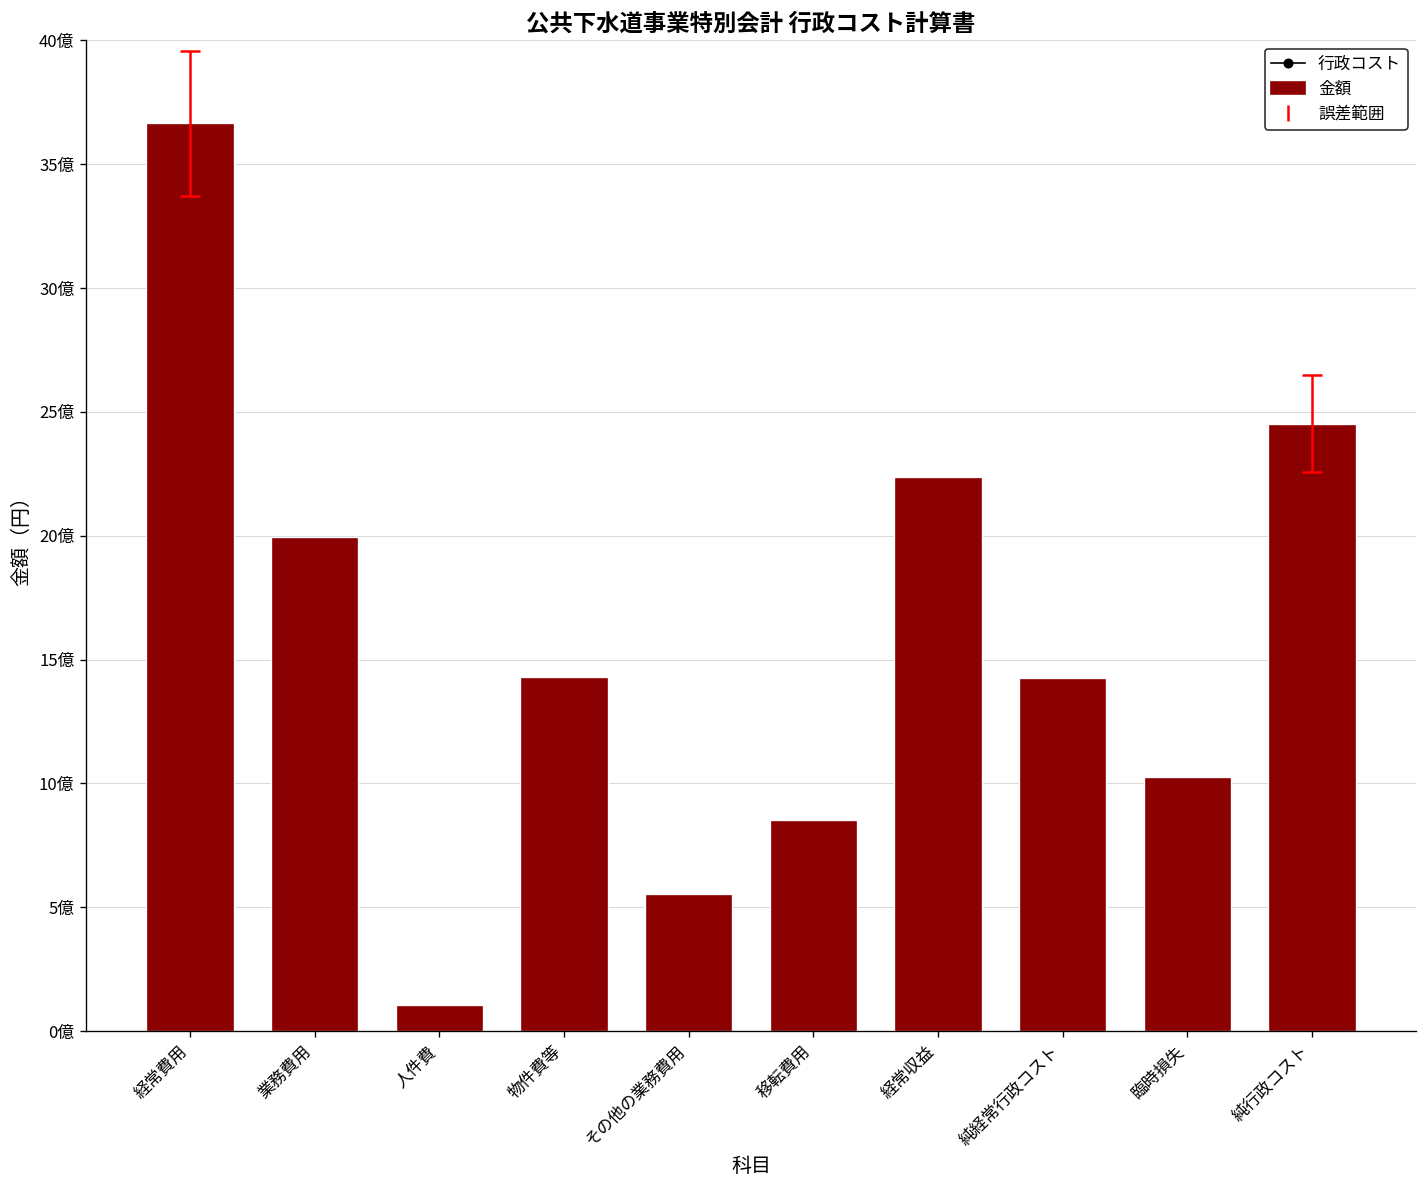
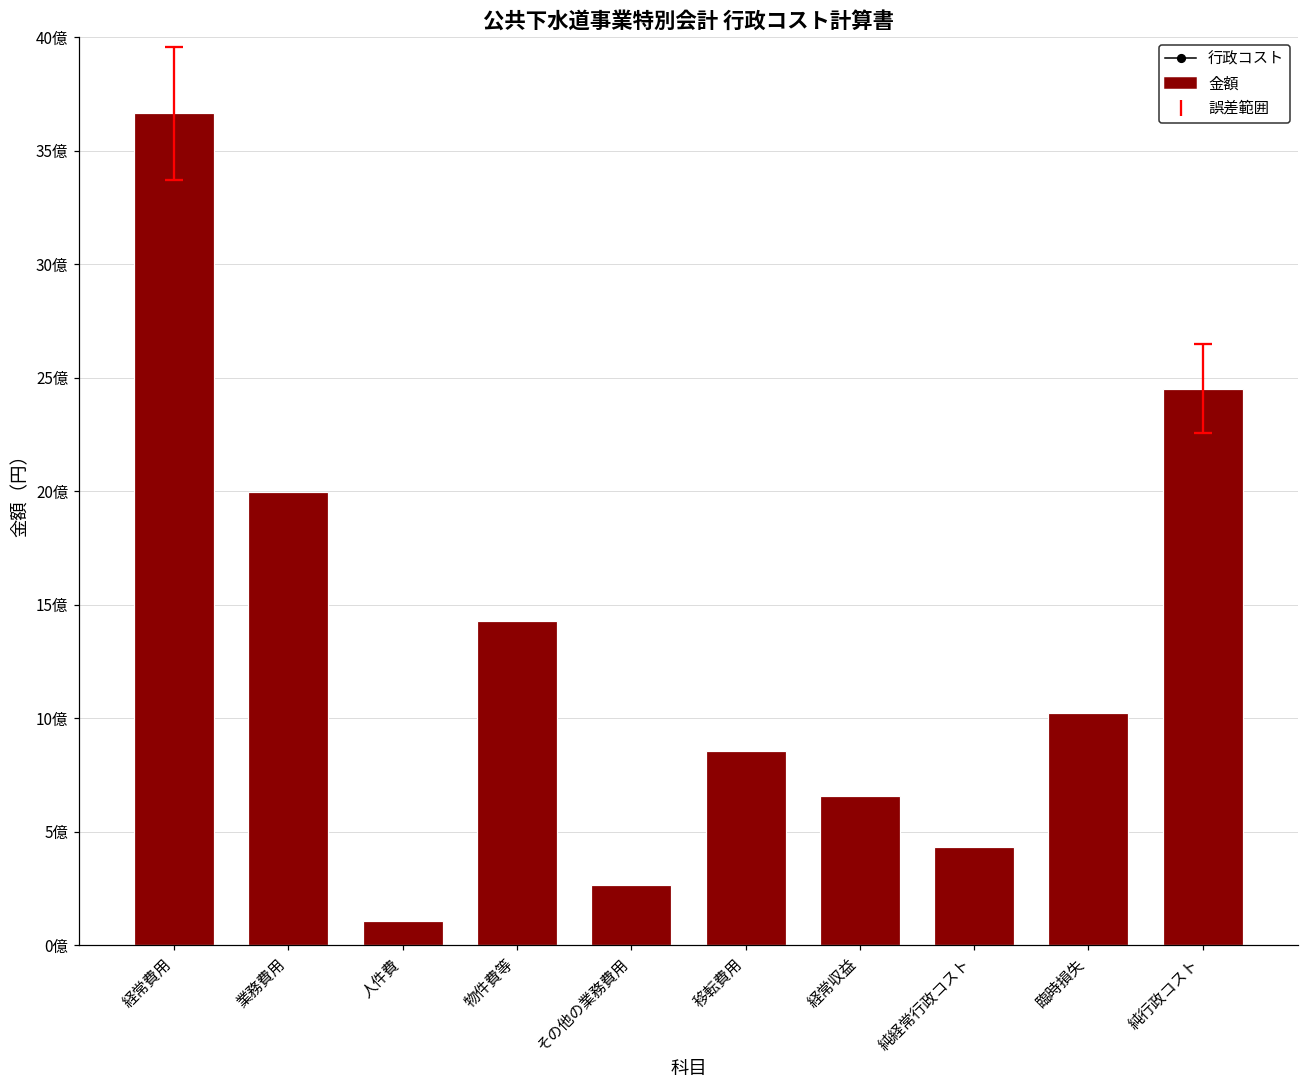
金額, その他の業務費用: 5.5億 -> 2.6億
金額, 経常収益: 22.4億 -> 6.6億
金額, 純経常行政コスト: 14.3億 -> 4.3億
